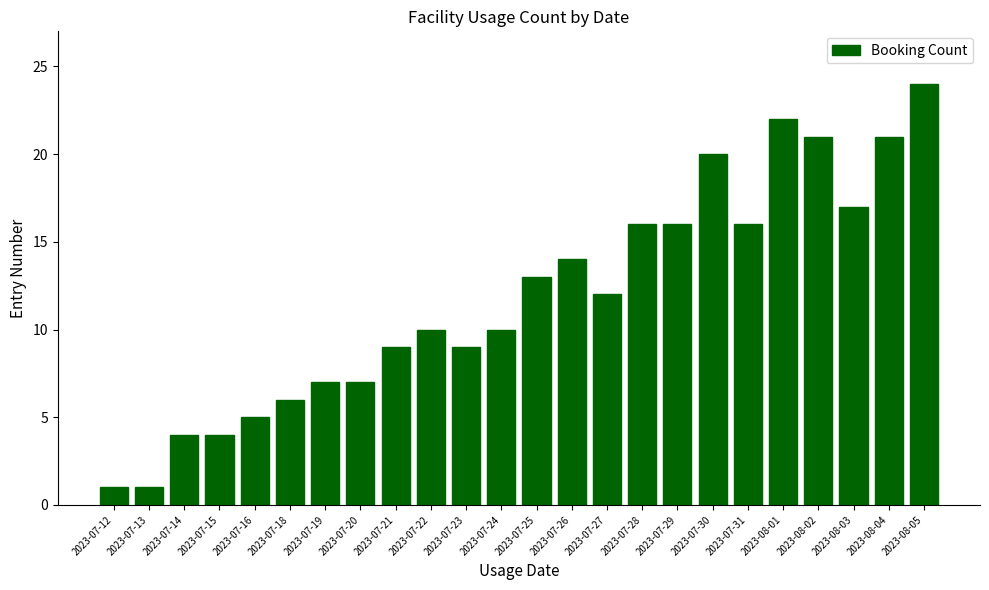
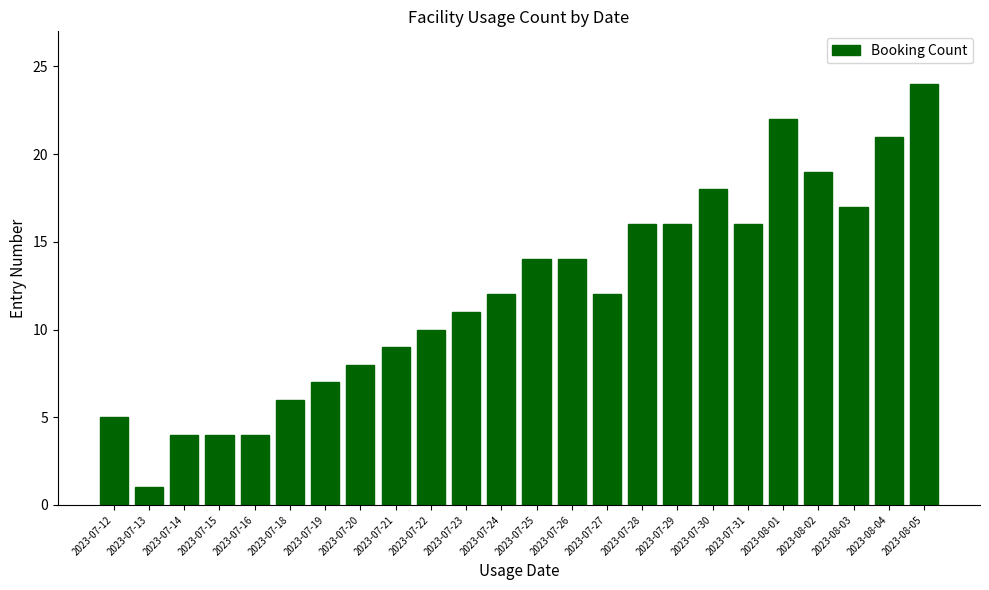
2023-07-12: 1 -> 5
2023-07-16: 5 -> 4
2023-07-20: 7 -> 8
2023-07-23: 9 -> 11
2023-07-24: 10 -> 12
2023-07-25: 13 -> 14
2023-07-30: 20 -> 18
2023-08-02: 21 -> 19
